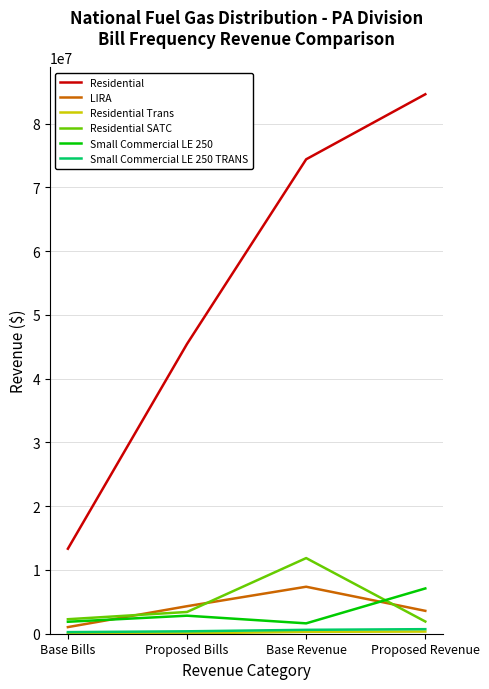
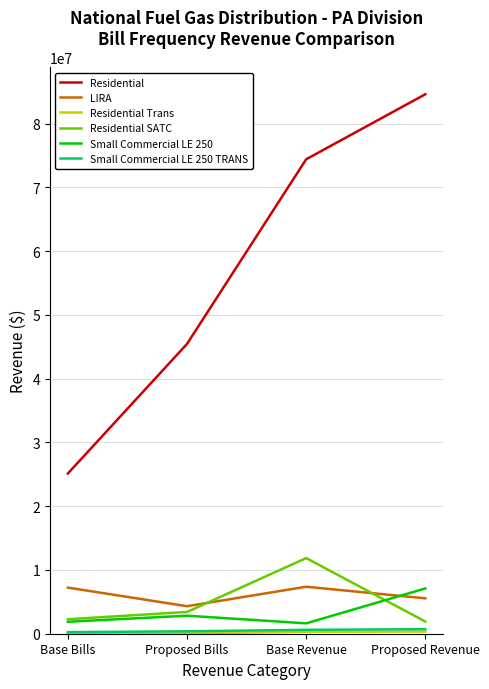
Residential, Base Bills: 13000000 -> 25000000
LIRA, Base Bills: 1000000 -> 7000000
LIRA, Proposed Revenue: 4000000 -> 6000000
